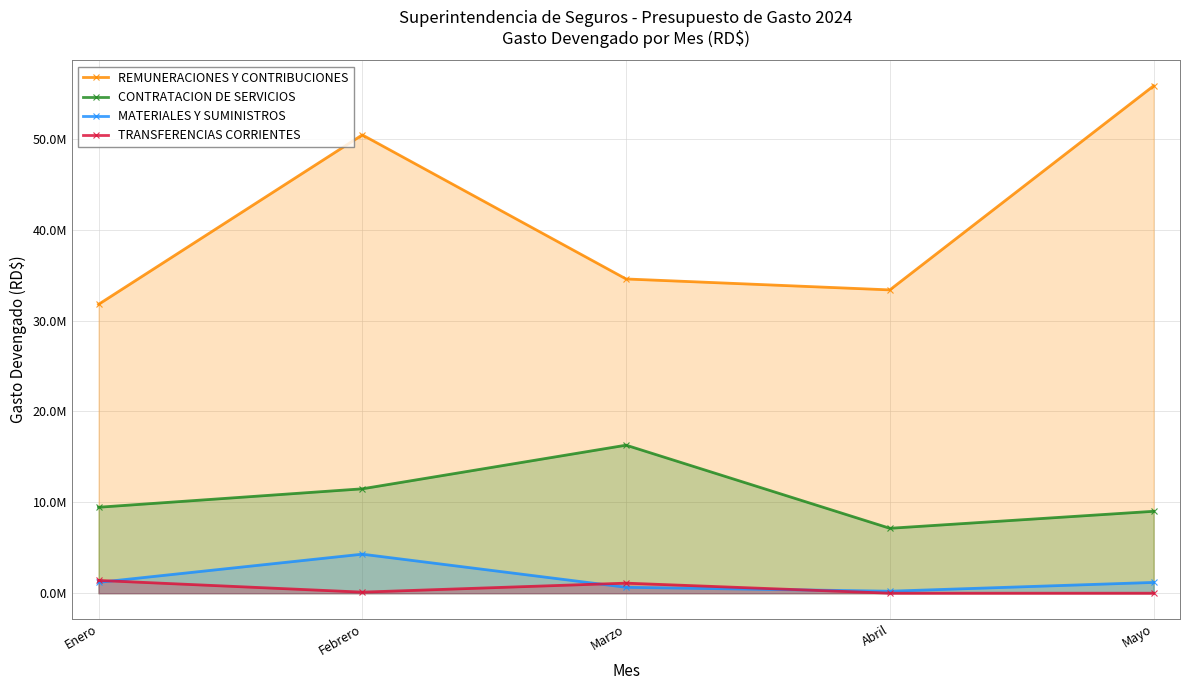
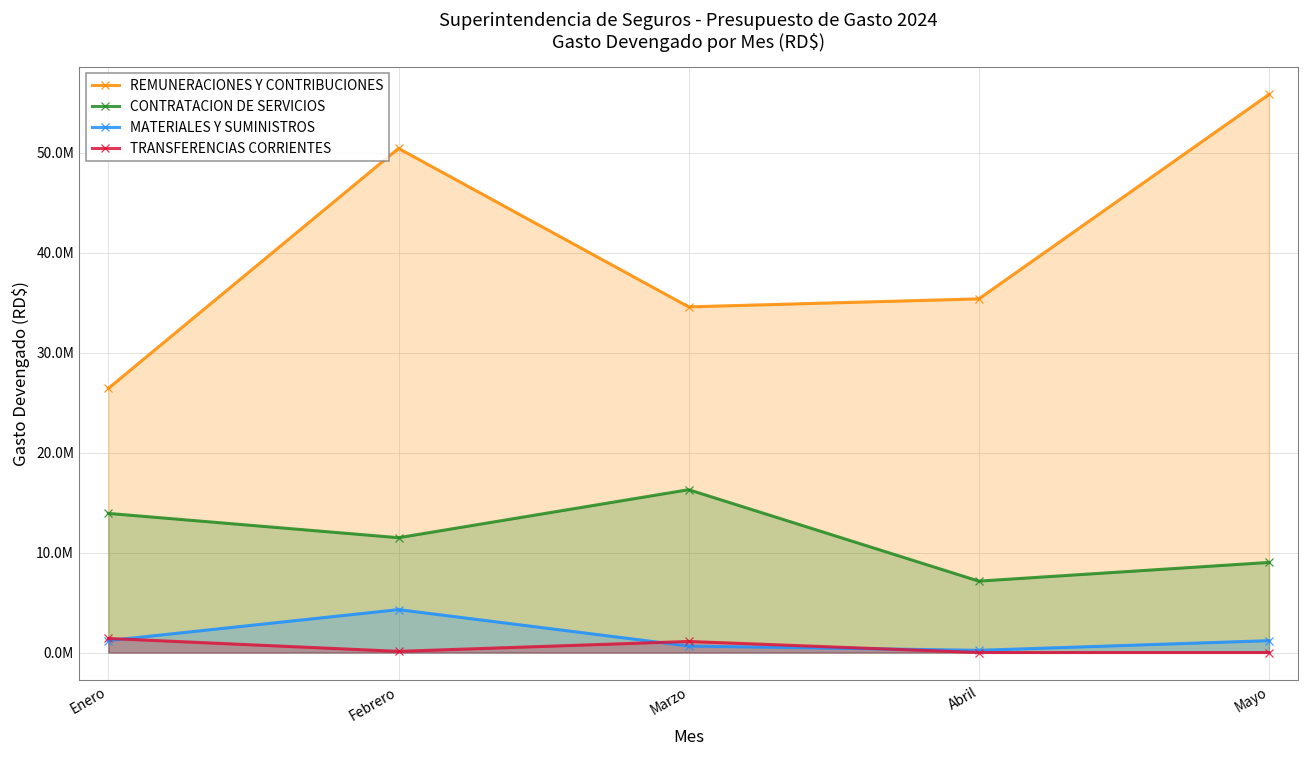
REMUNERACIONES Y CONTRIBUCIONES, Enero: 32000000 -> 26000000
CONTRATACION DE SERVICIOS, Enero: 9000000 -> 14000000
REMUNERACIONES Y CONTRIBUCIONES, Abril: 33000000 -> 35000000
